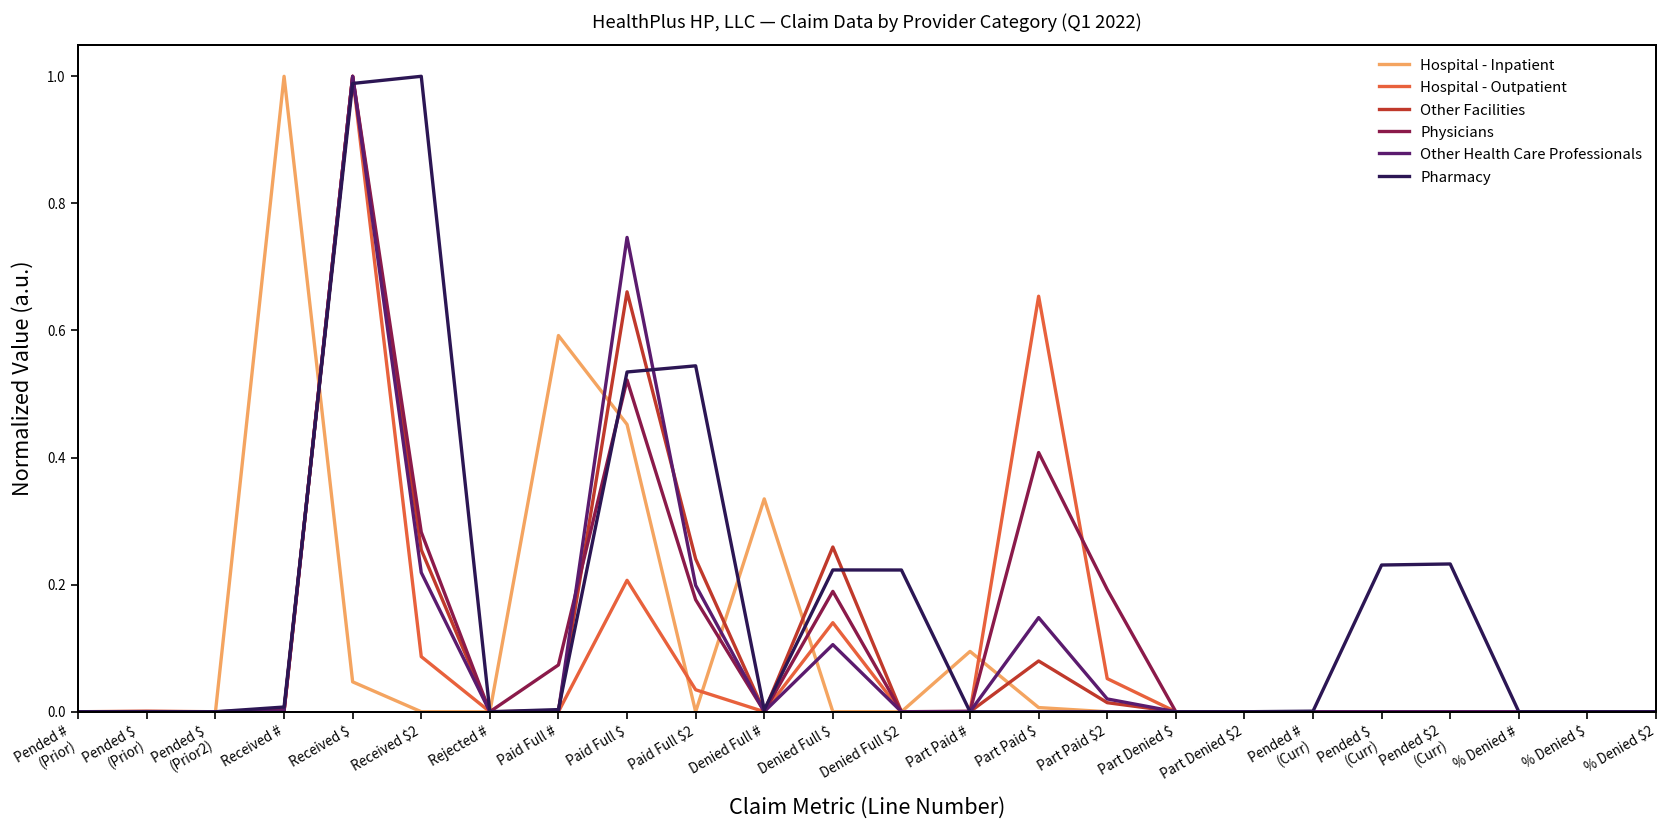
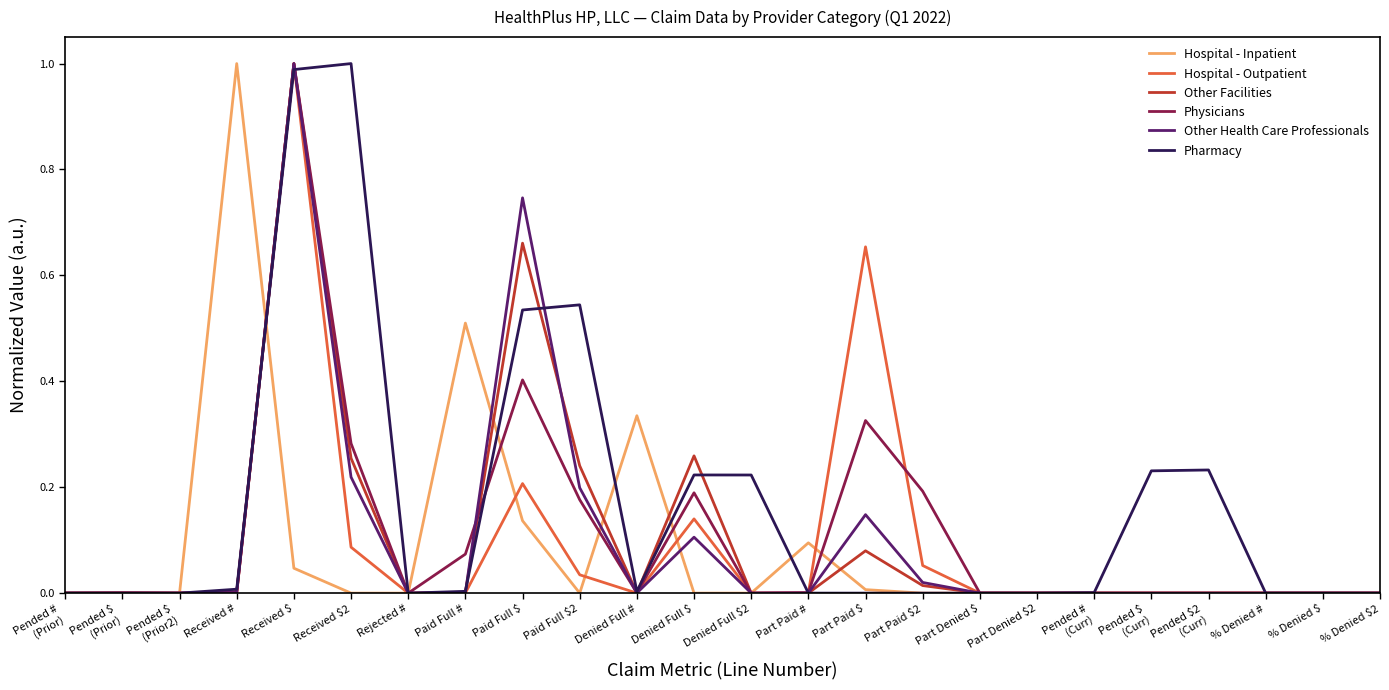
Hospital - Inpatient, Paid Full #: 0.59 -> 0.51
Hospital - Inpatient, Paid Full $: 0.45 -> 0.14
Physicians, Paid Full $: 0.52 -> 0.40
Physicians, Part Paid $: 0.41 -> 0.33
